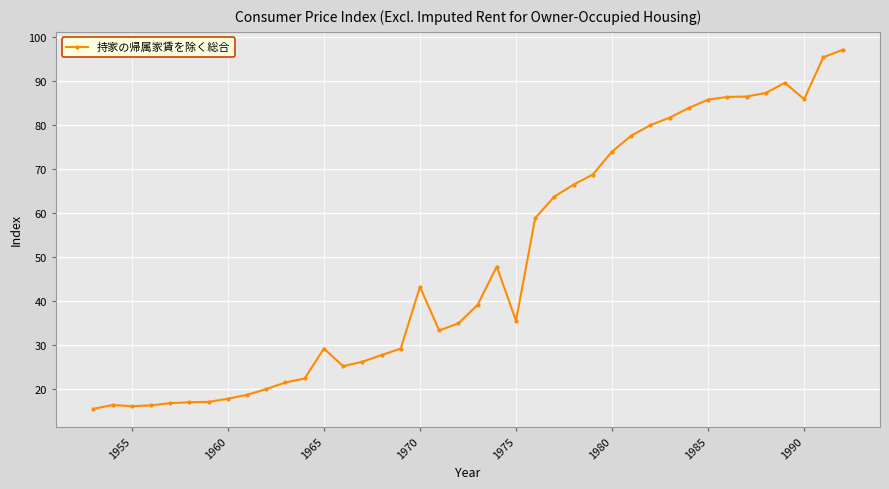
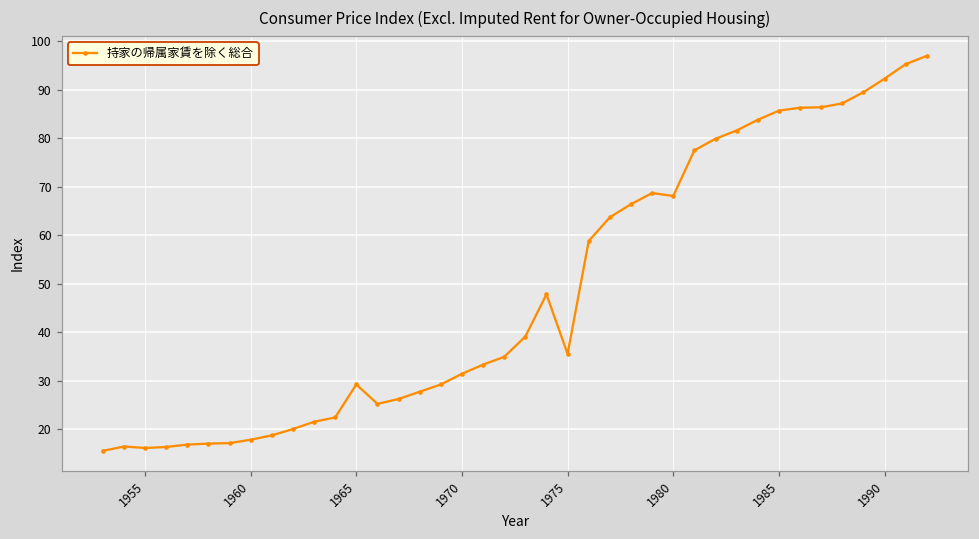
1970: 43 -> 31
1980: 74 -> 68
1990: 86 -> 92
